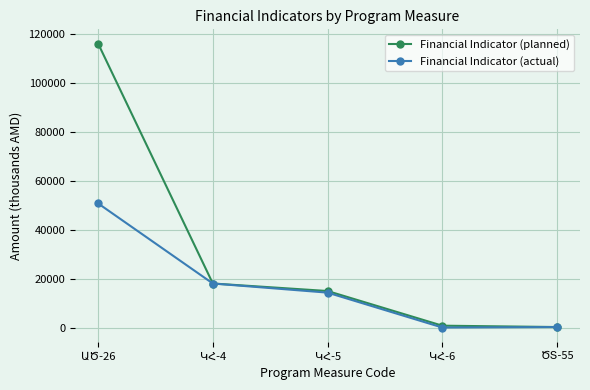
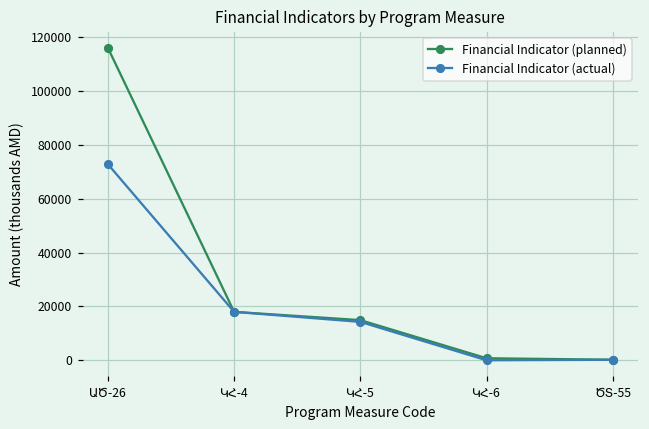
Financial Indicator (actual), ԱԾ-26: 51000 -> 73000
